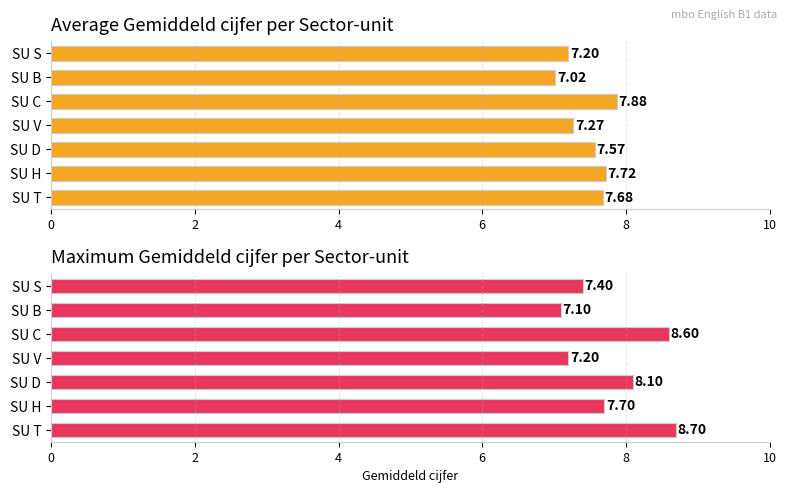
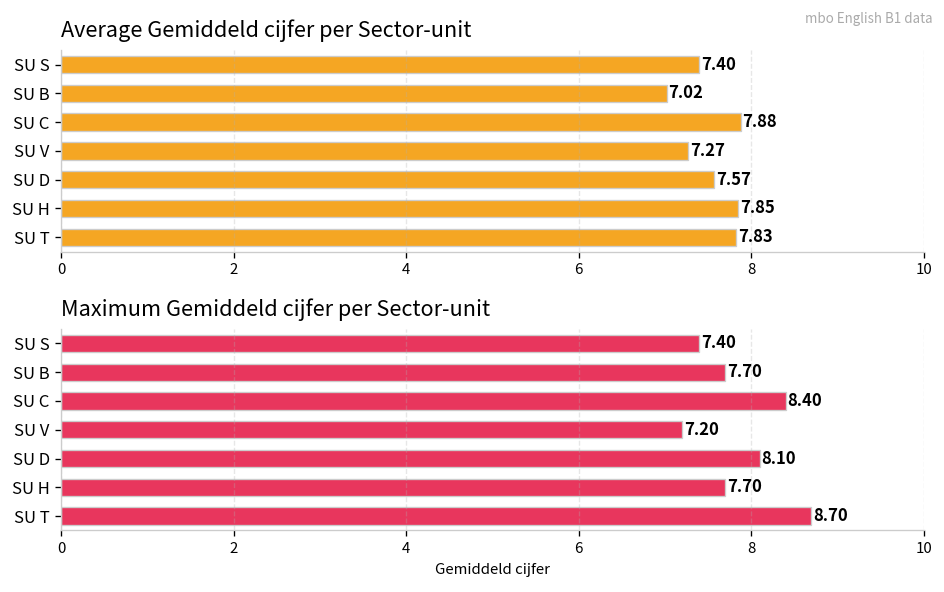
Average Gemiddeld cijfer per Sector-unit, SU S: 7.20 -> 7.40
Average Gemiddeld cijfer per Sector-unit, SU H: 7.72 -> 7.85
Average Gemiddeld cijfer per Sector-unit, SU T: 7.68 -> 7.83
Maximum Gemiddeld cijfer per Sector-unit, SU B: 7.10 -> 7.70
Maximum Gemiddeld cijfer per Sector-unit, SU C: 8.60 -> 8.40
